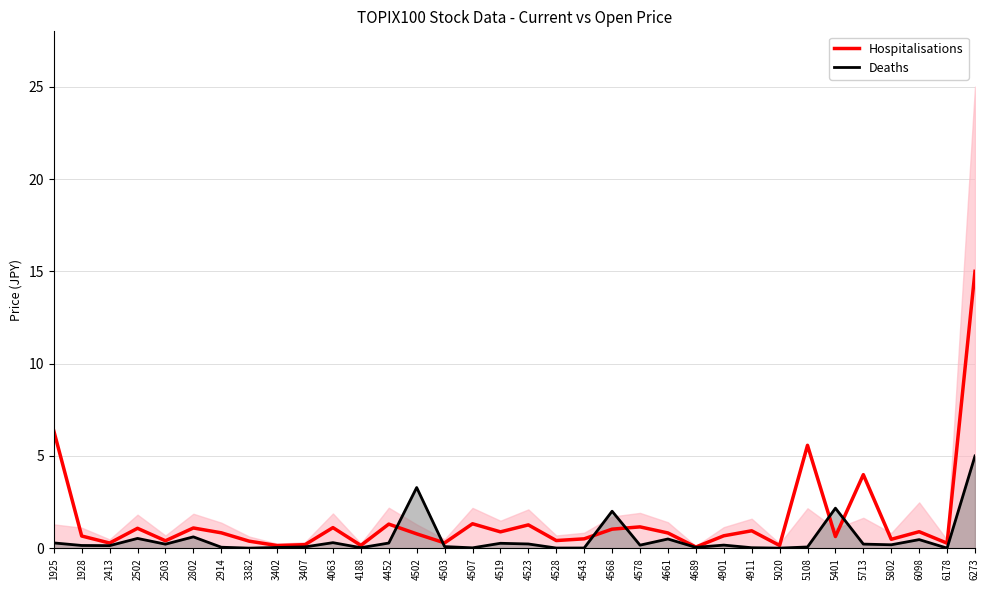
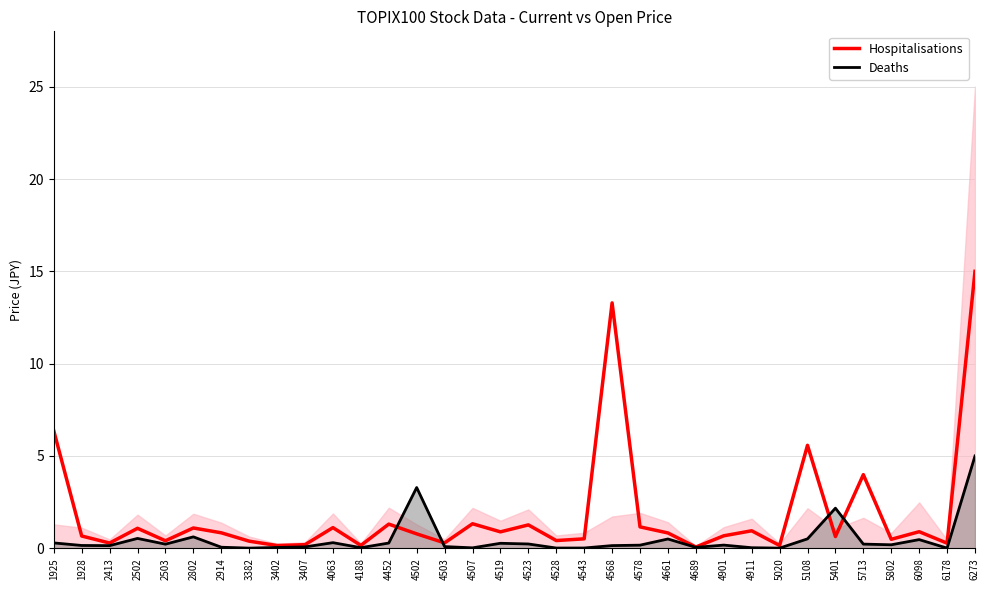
Hospitalisations, 4568: 1.0 -> 13.3
Deaths, 4568: 2.0 -> 0.1
Deaths, 5108: 0.1 -> 0.5
